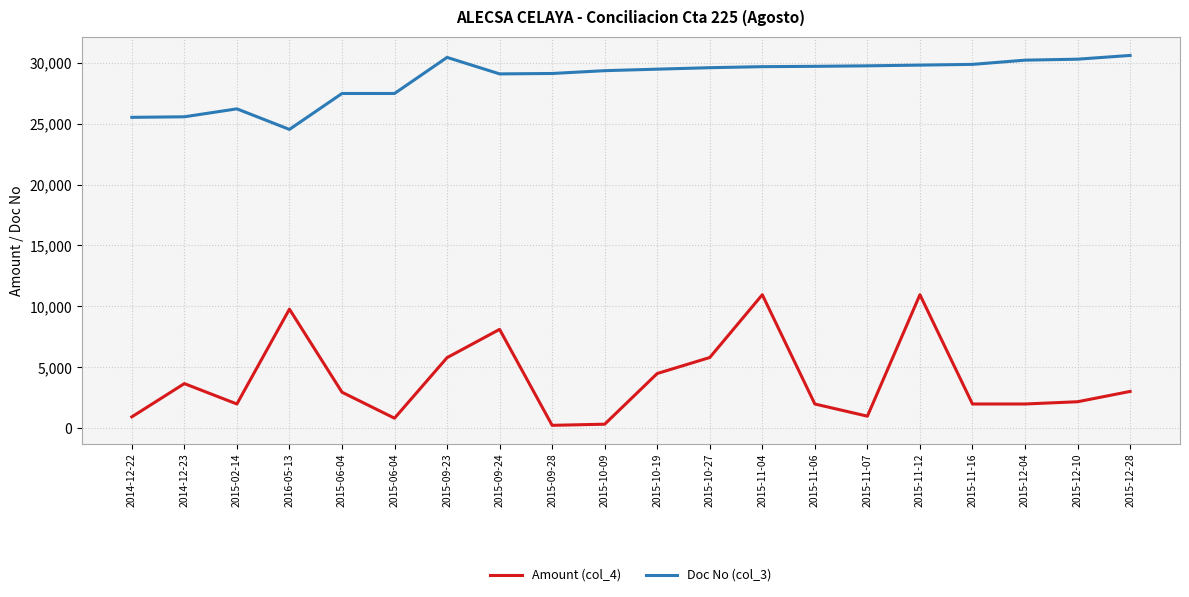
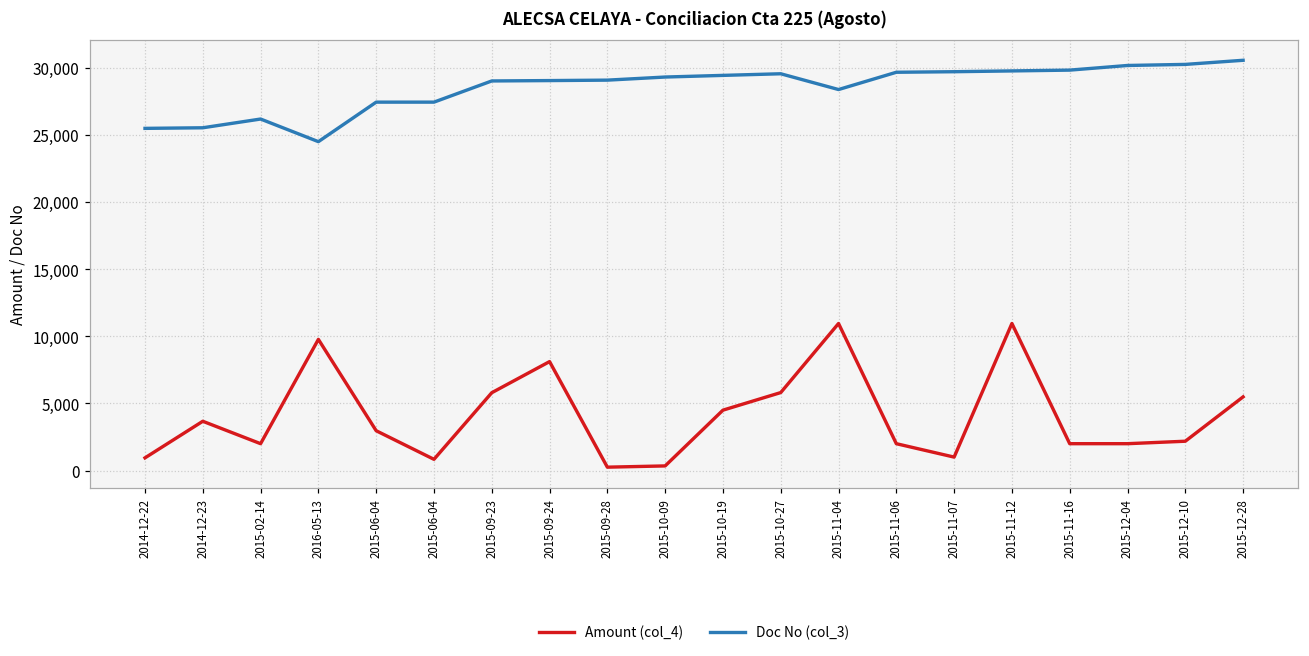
Doc No (col_3), 2015-09-23: 30,400 -> 29,000
Doc No (col_3), 2015-11-04: 29,700 -> 28,400
Amount (col_4), 2015-12-28: 3,000 -> 5,500
